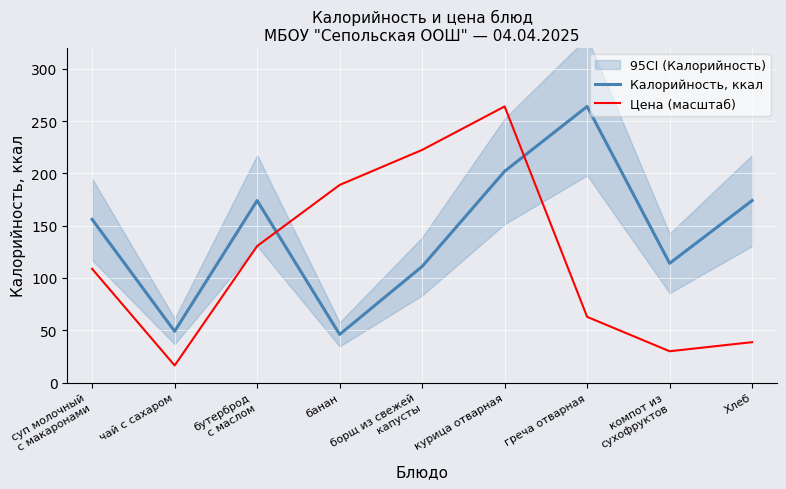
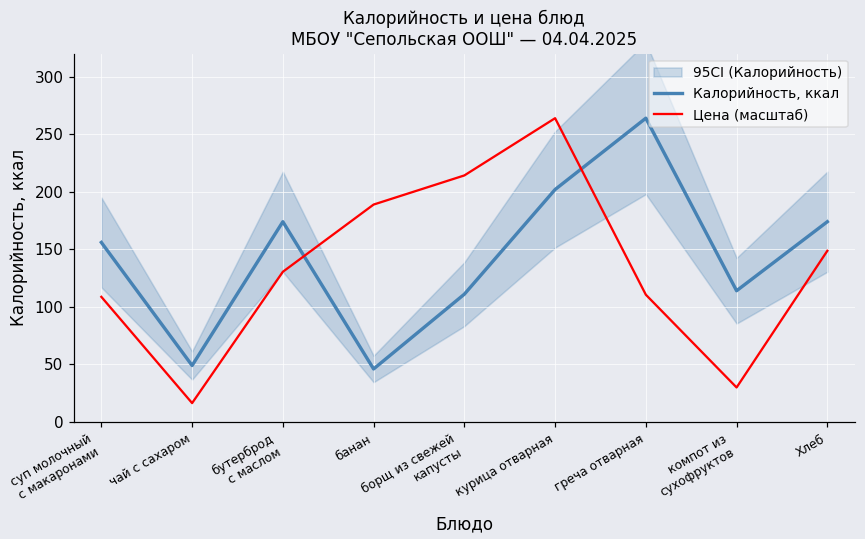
Цена (масштаб), борщ из свежей капусты: 222 -> 214
Цена (масштаб), греча отварная: 63 -> 111
Цена (масштаб), Хлеб: 39 -> 149
